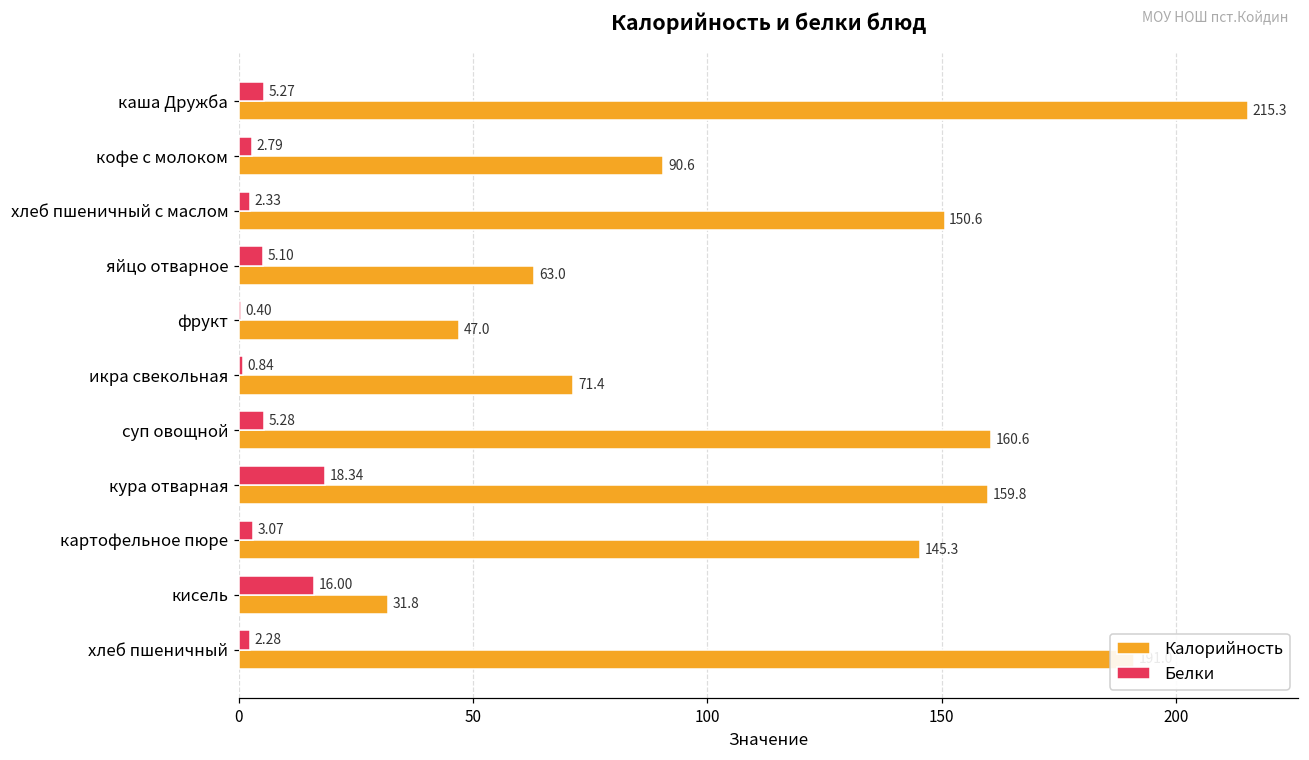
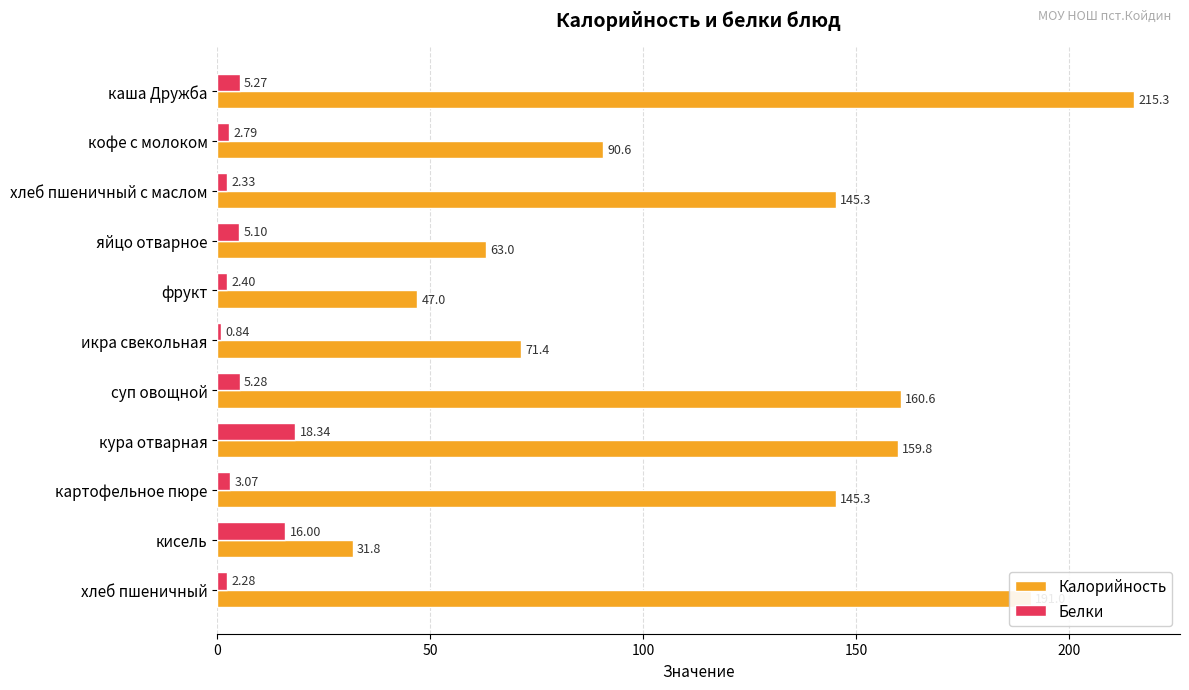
Калорийность, хлеб пшеничный с маслом: 150.6 -> 145.3
Белки, фрукт: 0.40 -> 2.40
